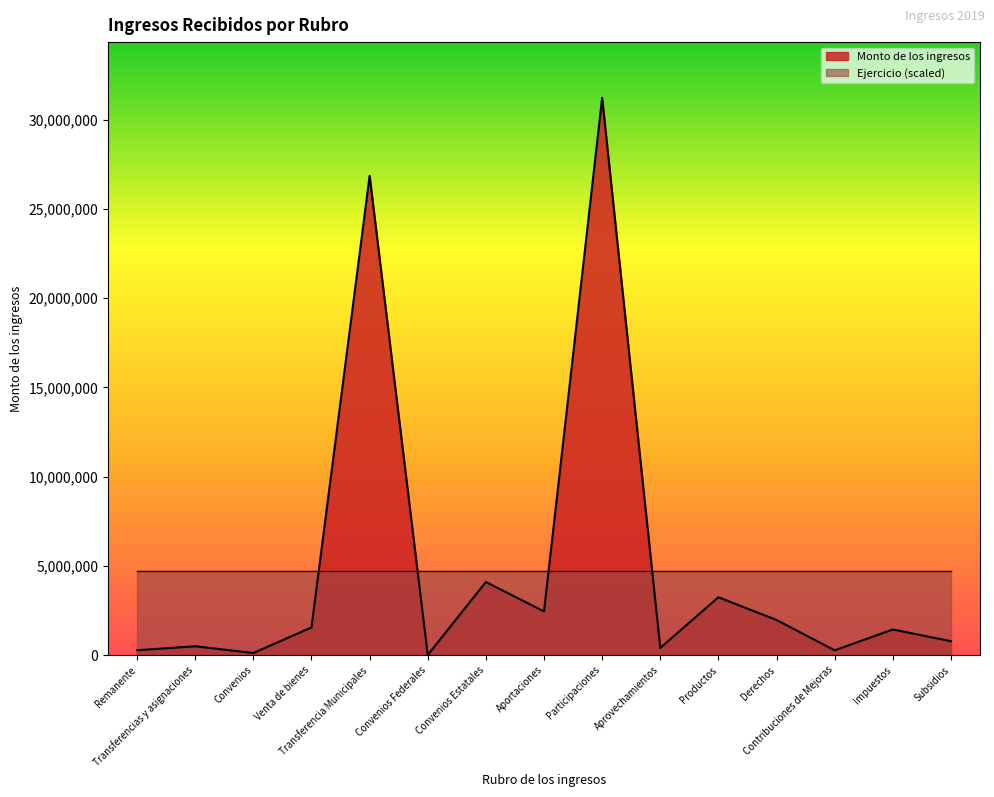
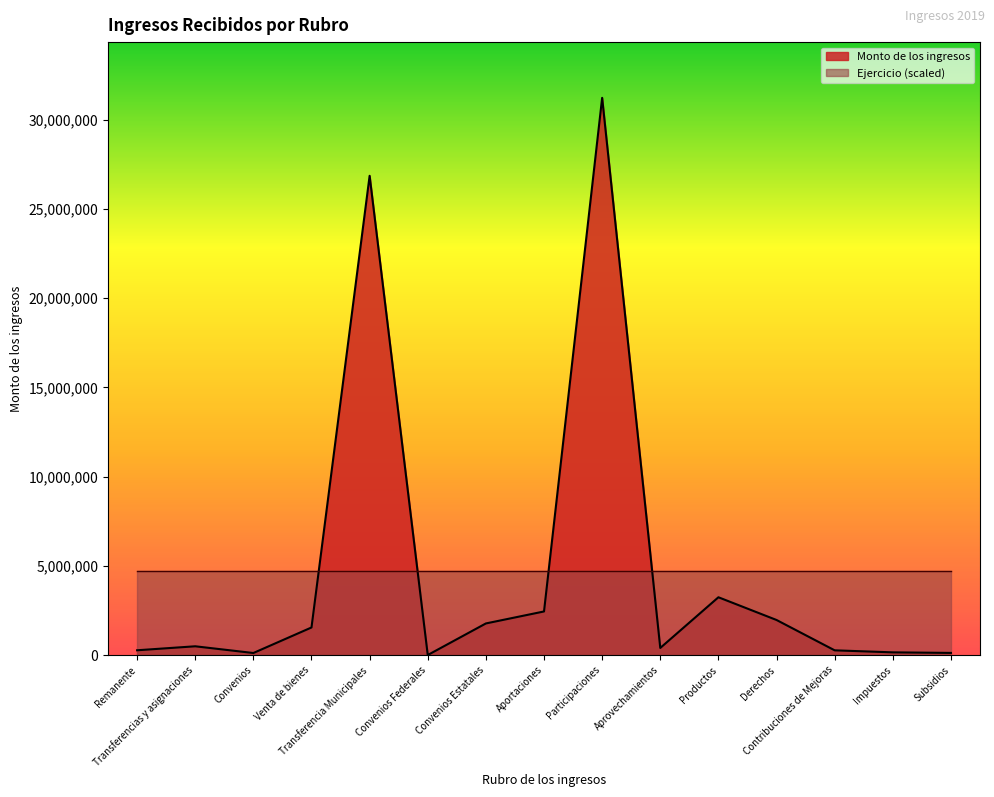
Monto de los ingresos, Convenios Estatales: 4,100,000 -> 1,800,000
Monto de los ingresos, Impuestos: 1,400,000 -> 100,000
Monto de los ingresos, Subsidios: 800,000 -> 100,000
